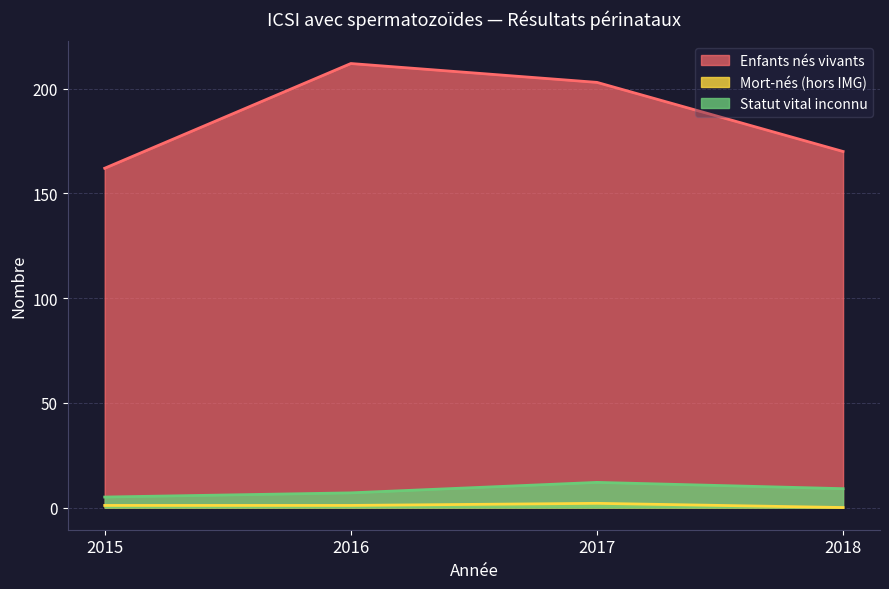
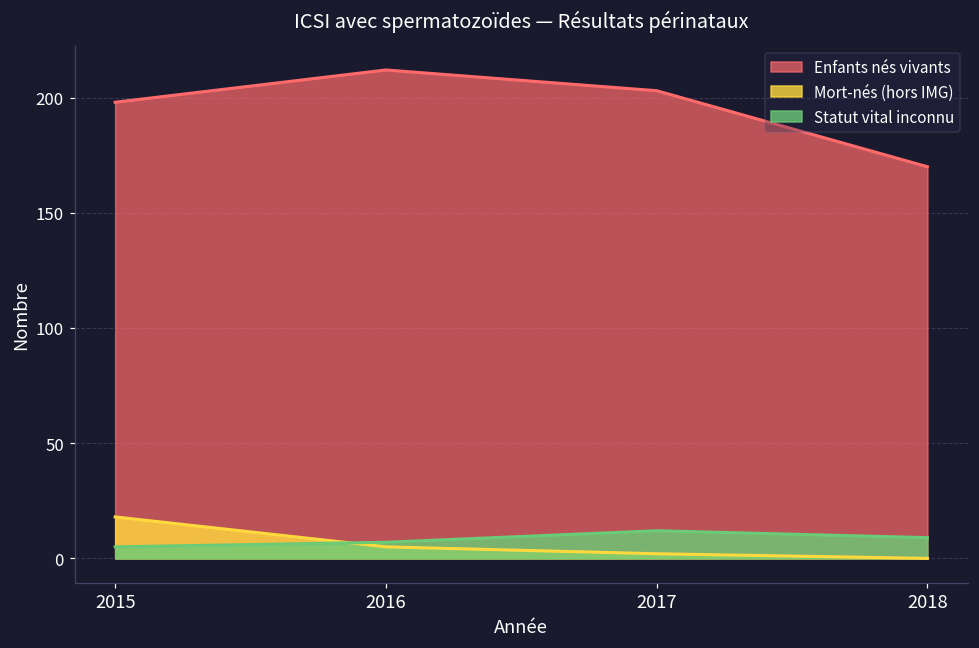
Enfants nés vivants, 2015: 162 -> 198
Mort-nés (hors IMG), 2015: 1 -> 18
Mort-nés (hors IMG), 2016: 1 -> 5
